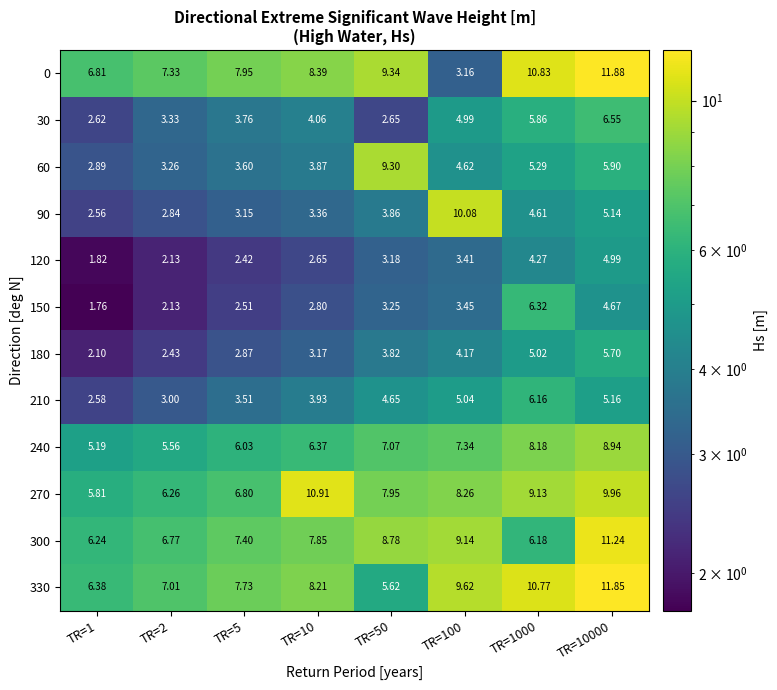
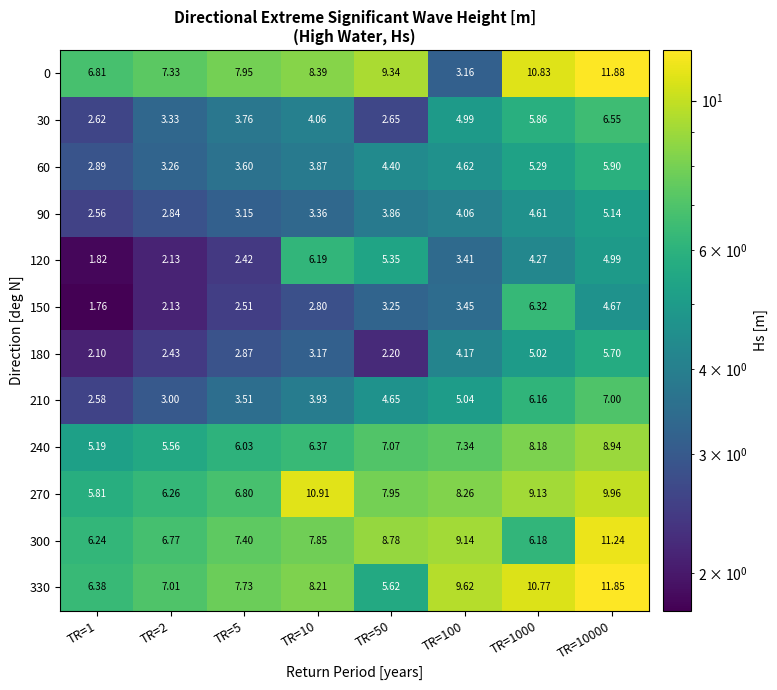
60, TR=50: 9.30 -> 4.40
90, TR=100: 10.08 -> 4.06
120, TR=10: 2.65 -> 6.19
120, TR=50: 3.18 -> 5.35
180, TR=50: 3.82 -> 2.20
210, TR=10000: 5.16 -> 7.00
